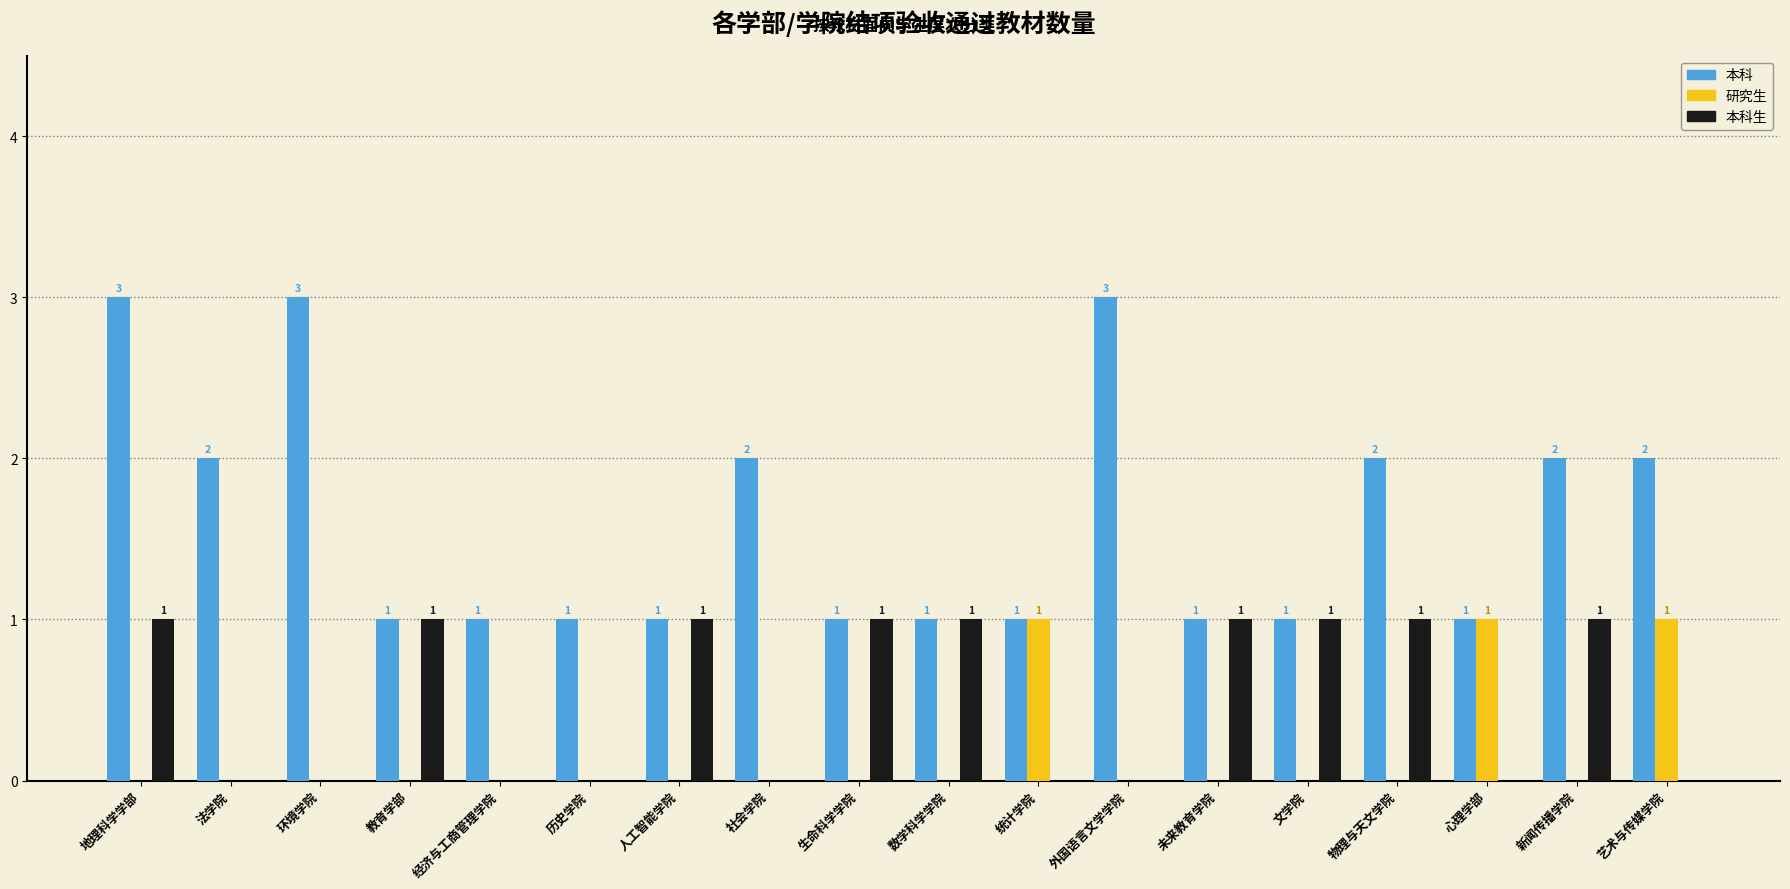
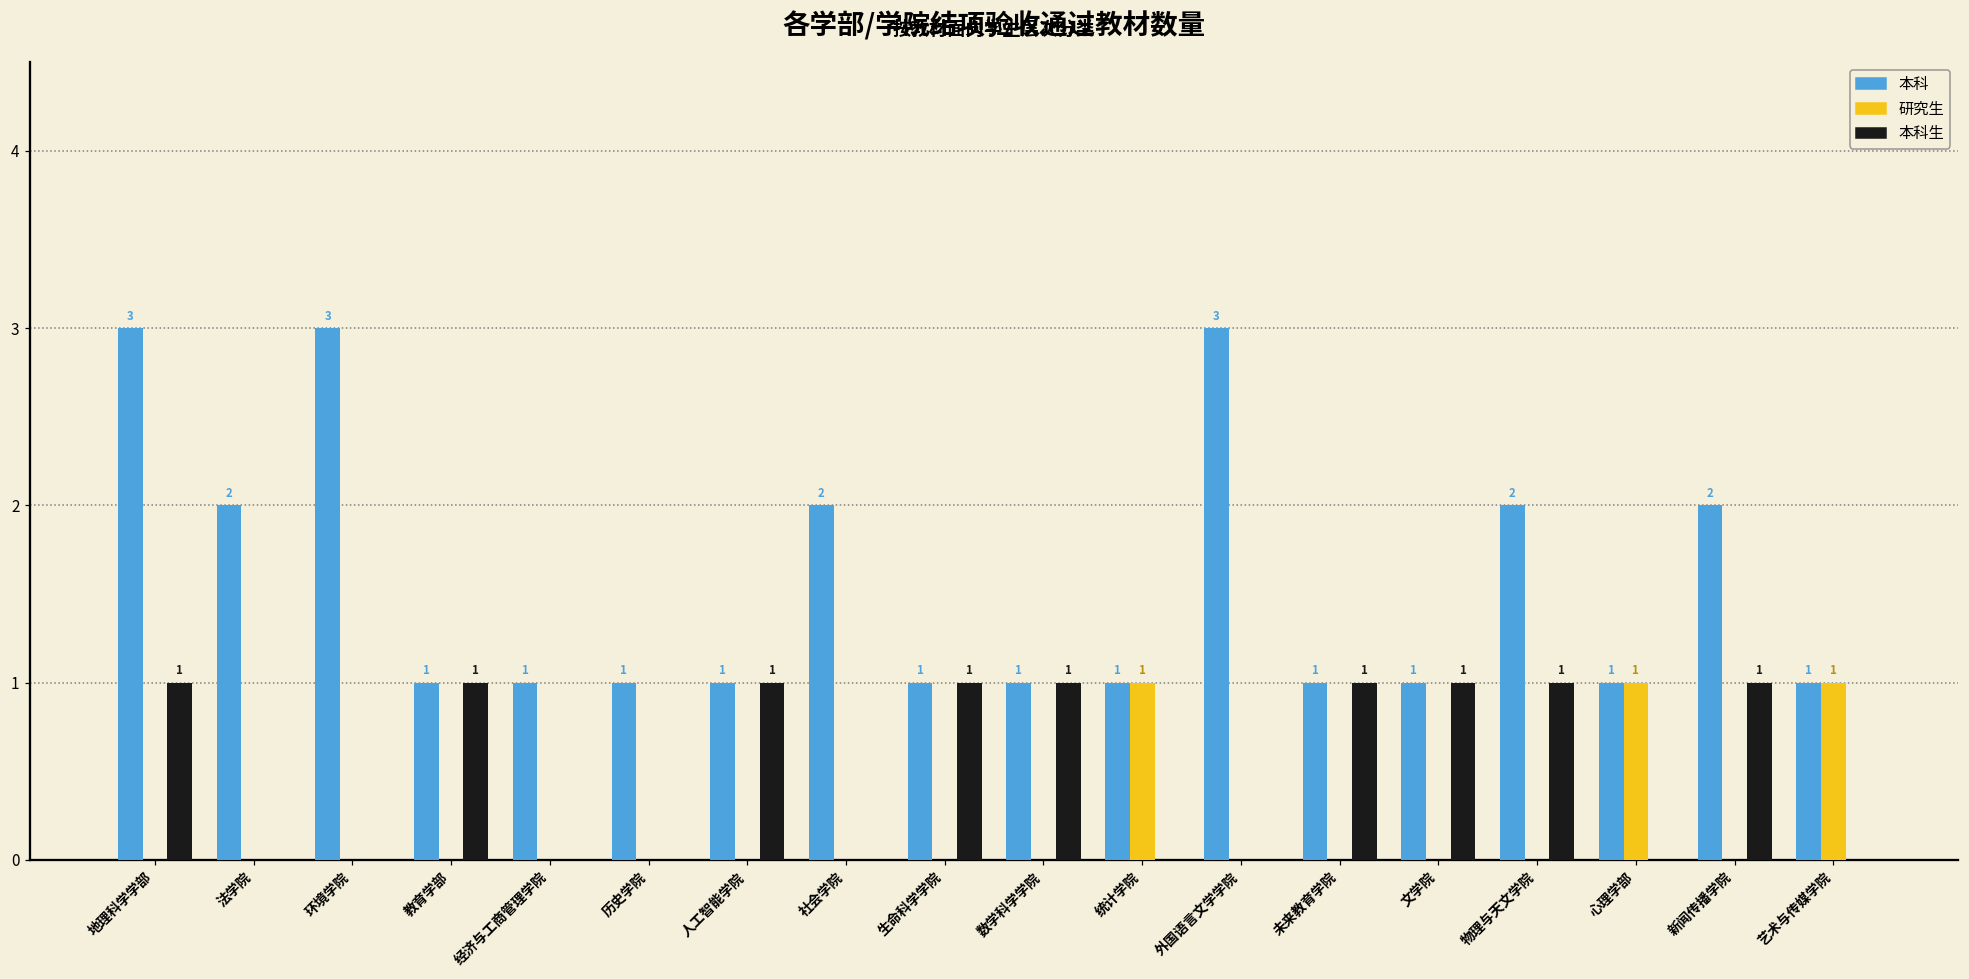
本科, 艺术与传媒学院: 2 -> 1
